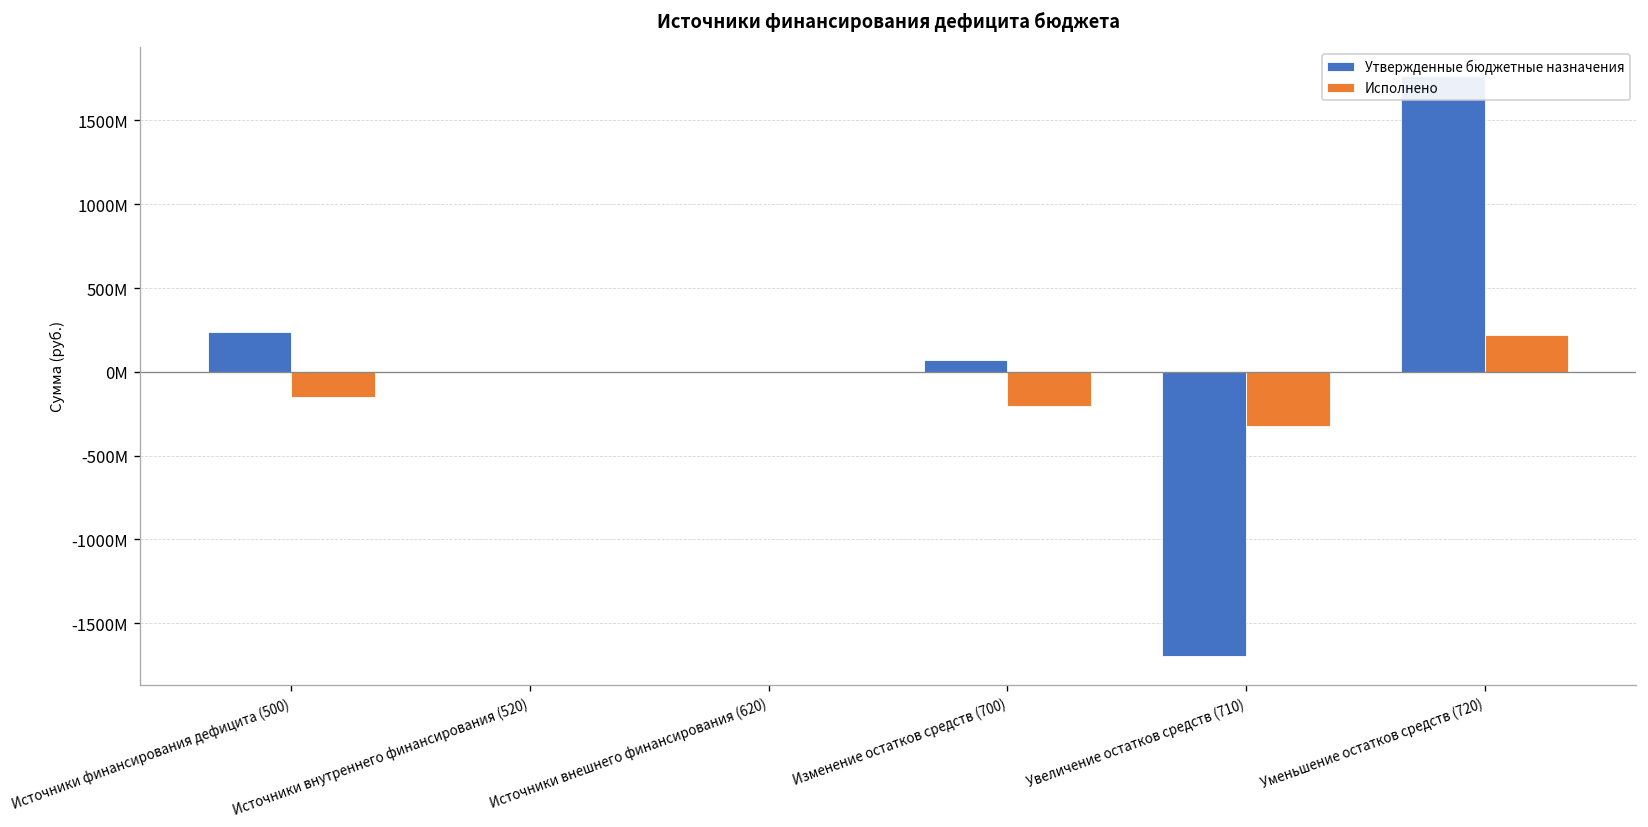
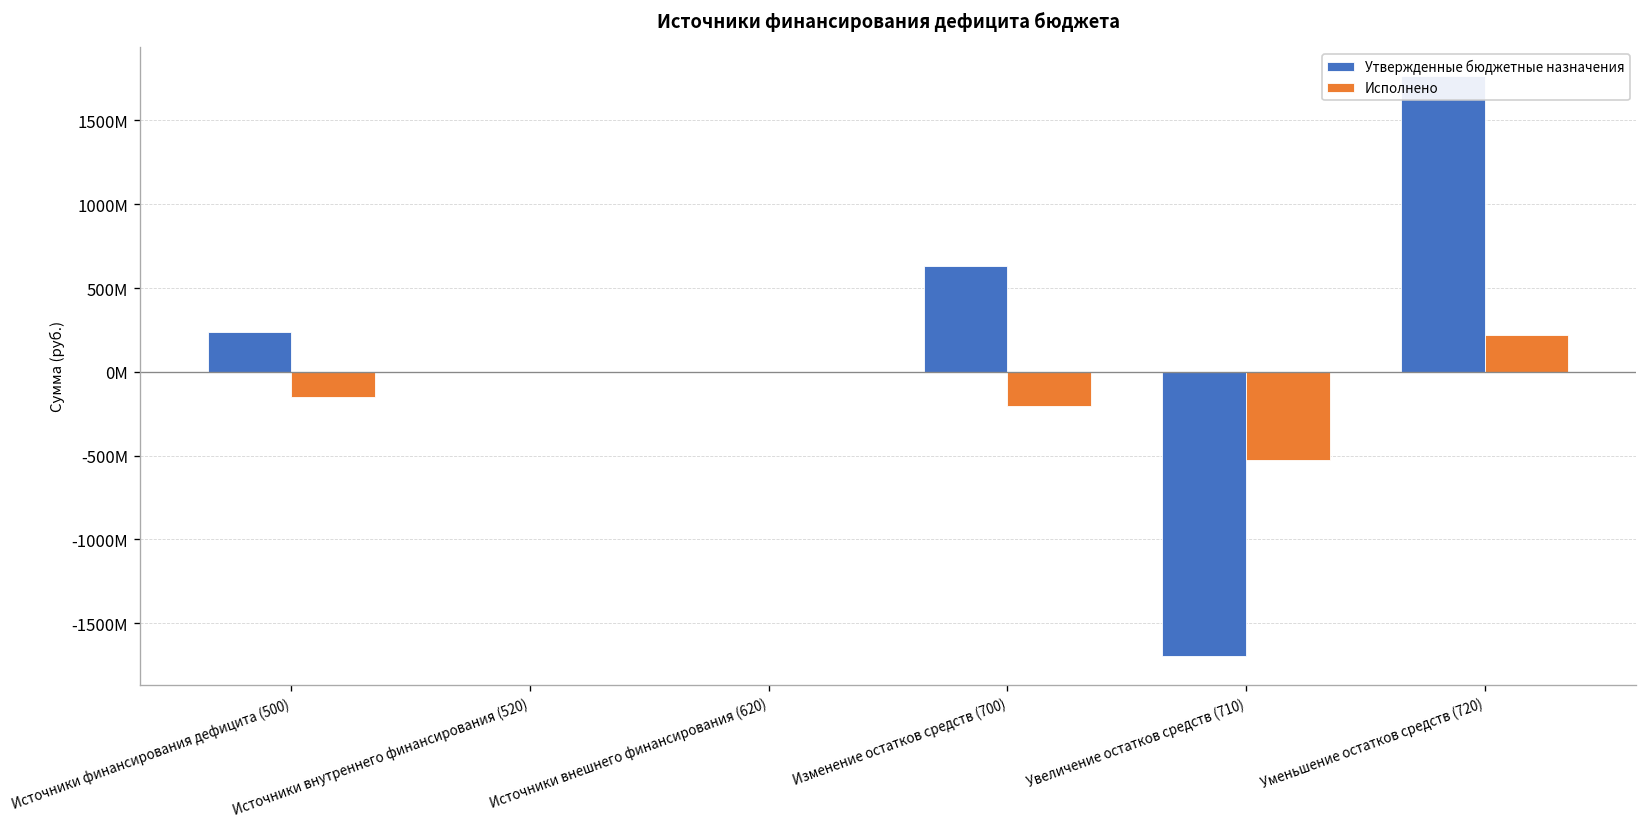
Утвержденные бюджетные назначения, Изменение остатков средств (700): 70000000 -> 630000000
Исполнено, Увеличение остатков средств (710): -330000000 -> -530000000
